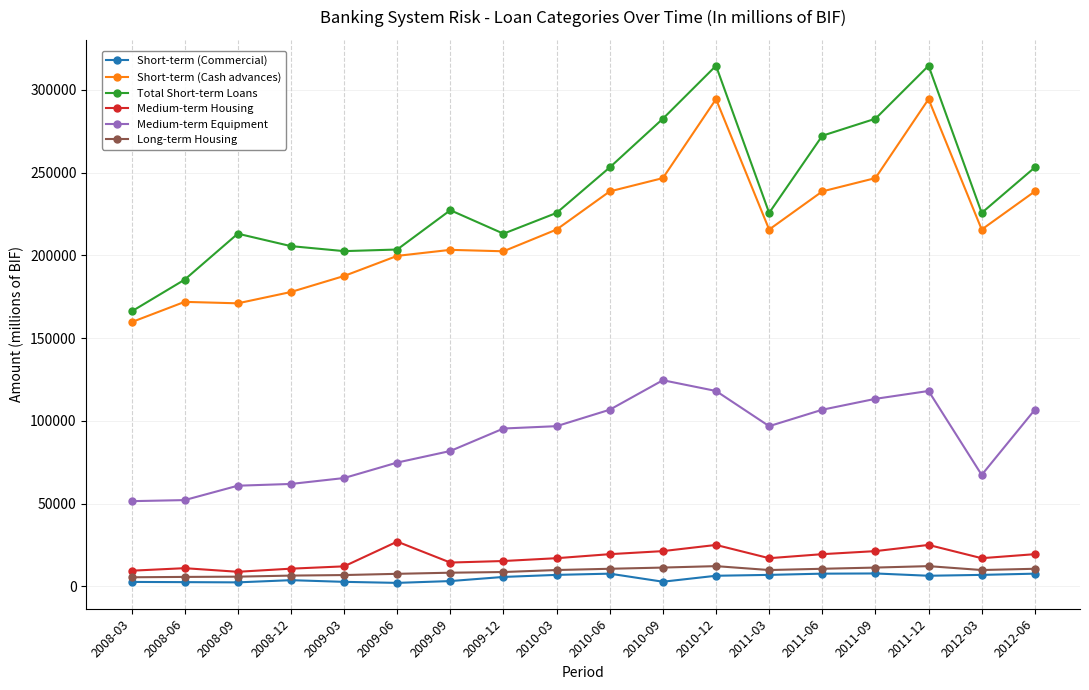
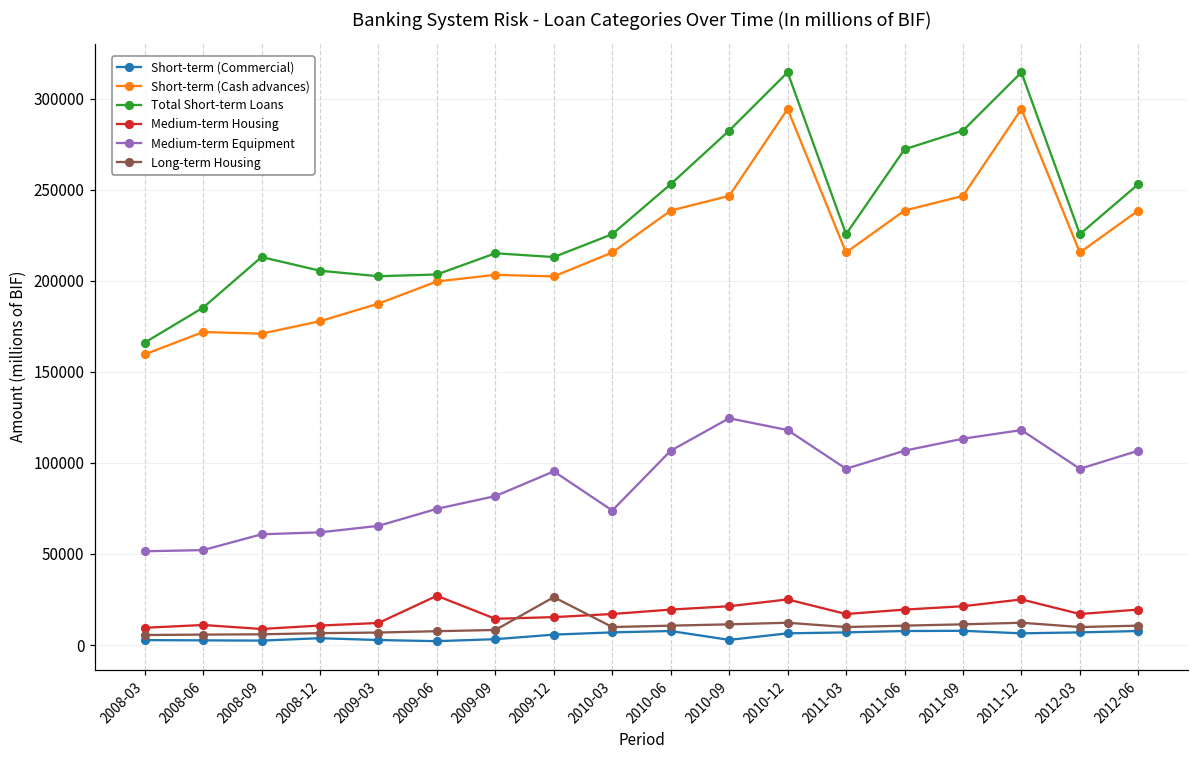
Total Short-term Loans, 2009-09: 227000 -> 215000
Long-term Housing, 2009-12: 9000 -> 26000
Medium-term Equipment, 2010-03: 97000 -> 74000
Medium-term Equipment, 2012-03: 67000 -> 97000
